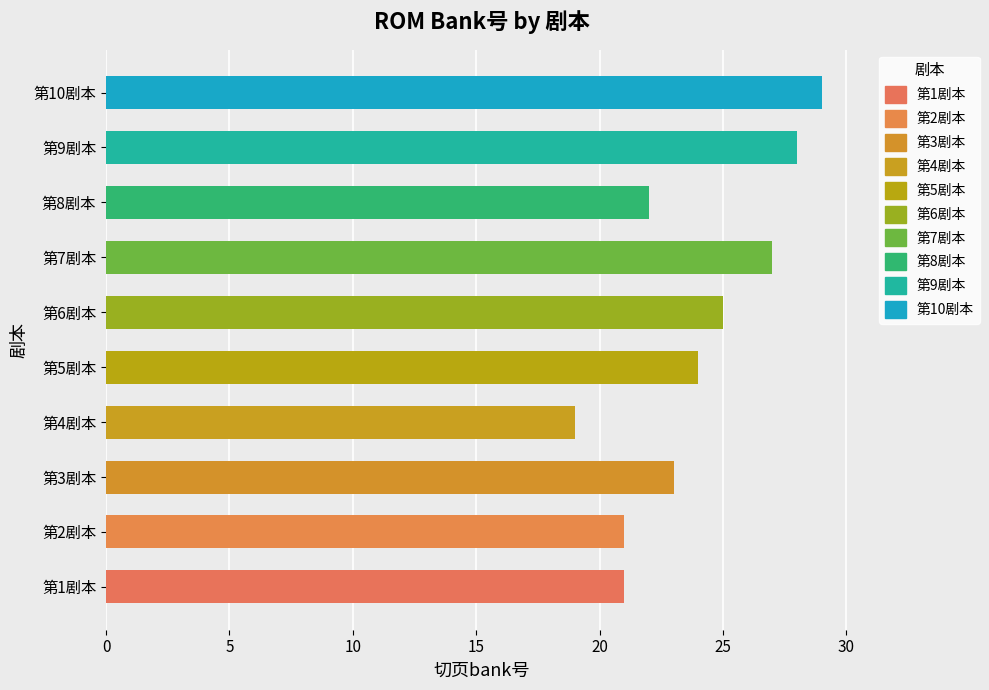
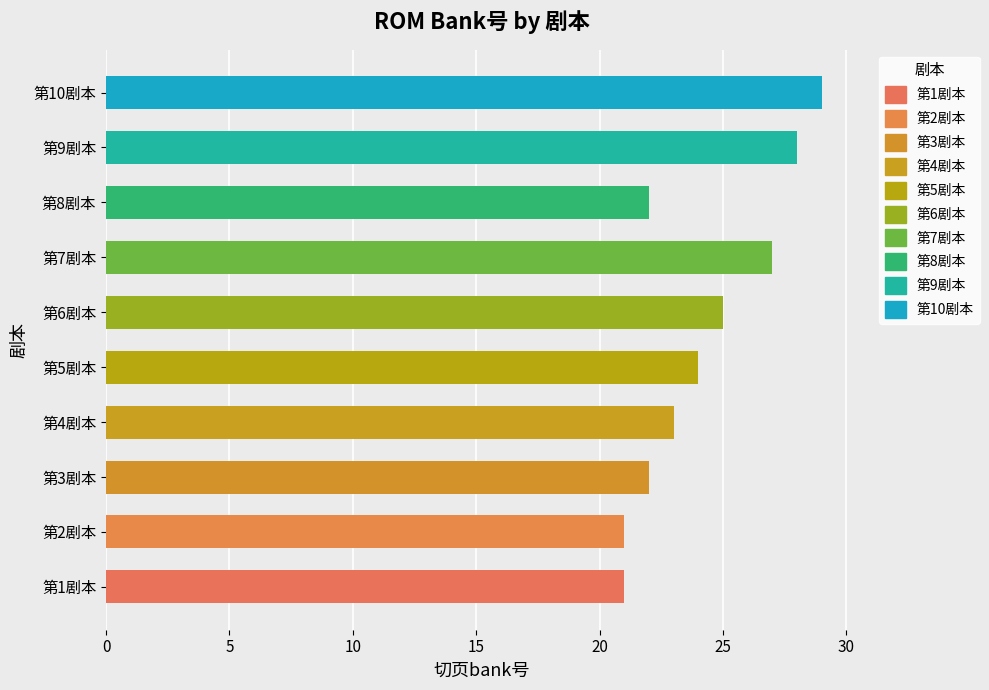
第4剧本: 19 -> 23
第3剧本: 23 -> 22
